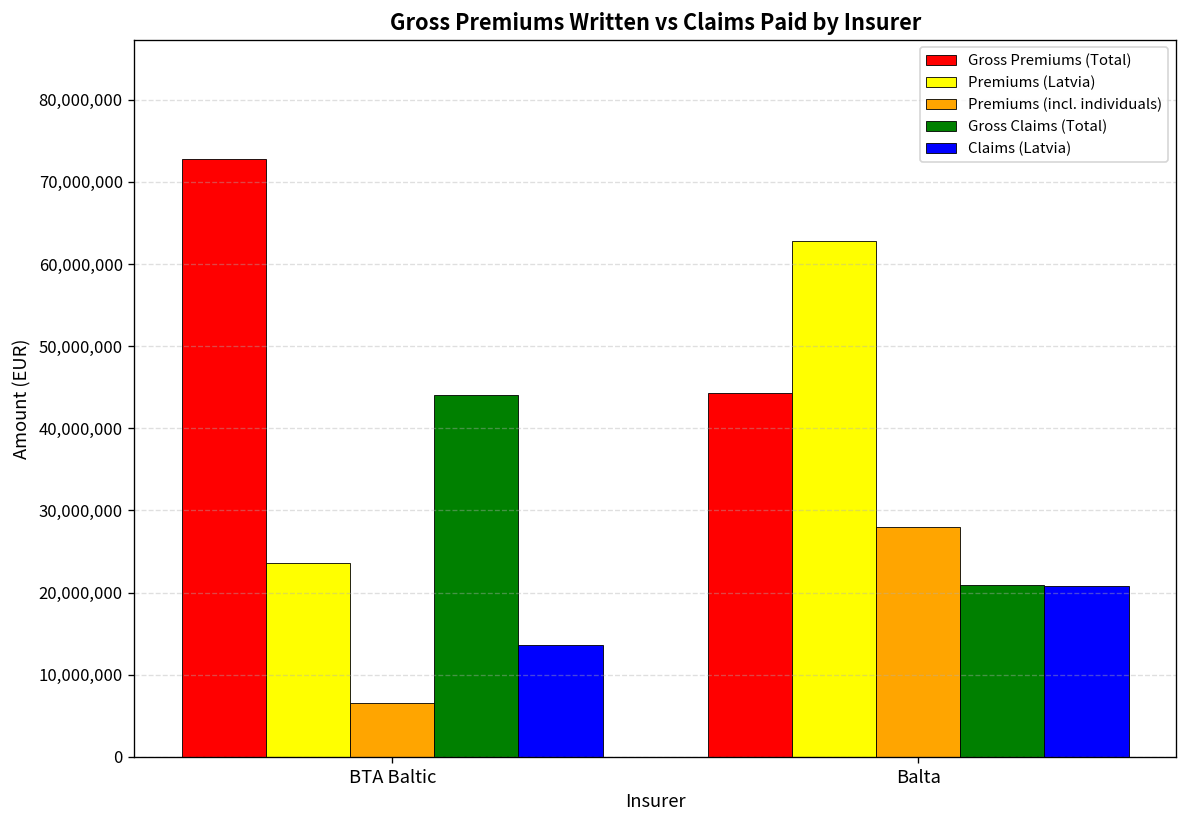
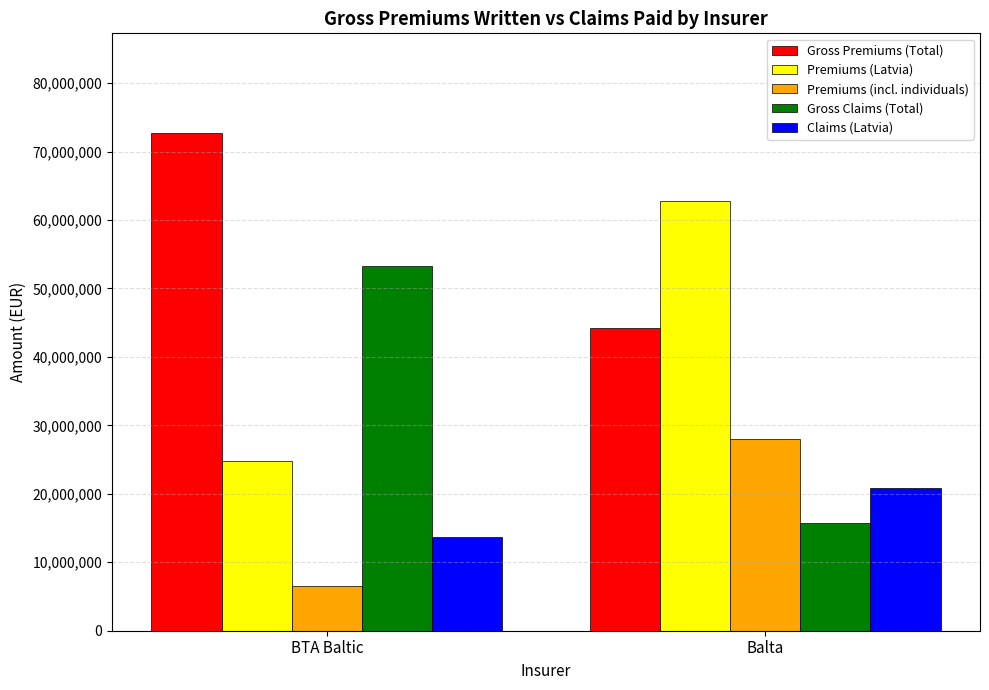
Premiums (Latvia), BTA Baltic: 24,000,000 -> 25,000,000
Gross Claims (Total), BTA Baltic: 44,000,000 -> 53,000,000
Gross Claims (Total), Balta: 21,000,000 -> 16,000,000
